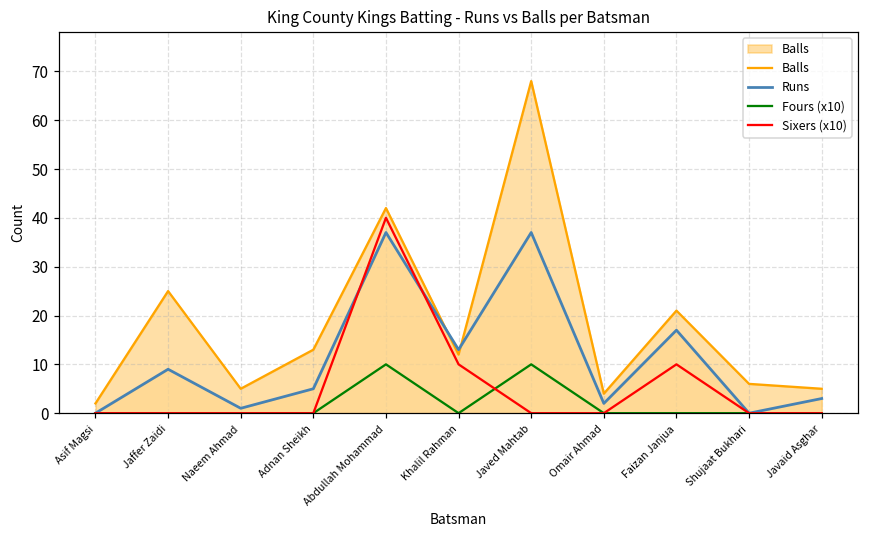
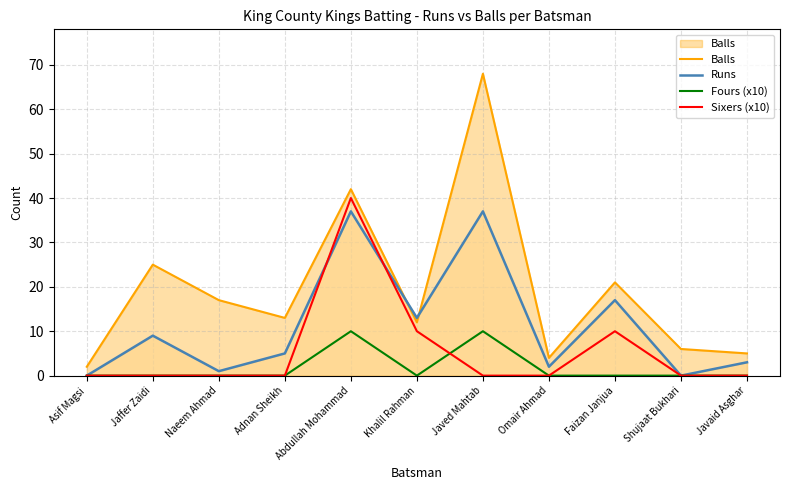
Balls, Naeem Ahmad: 5 -> 17
